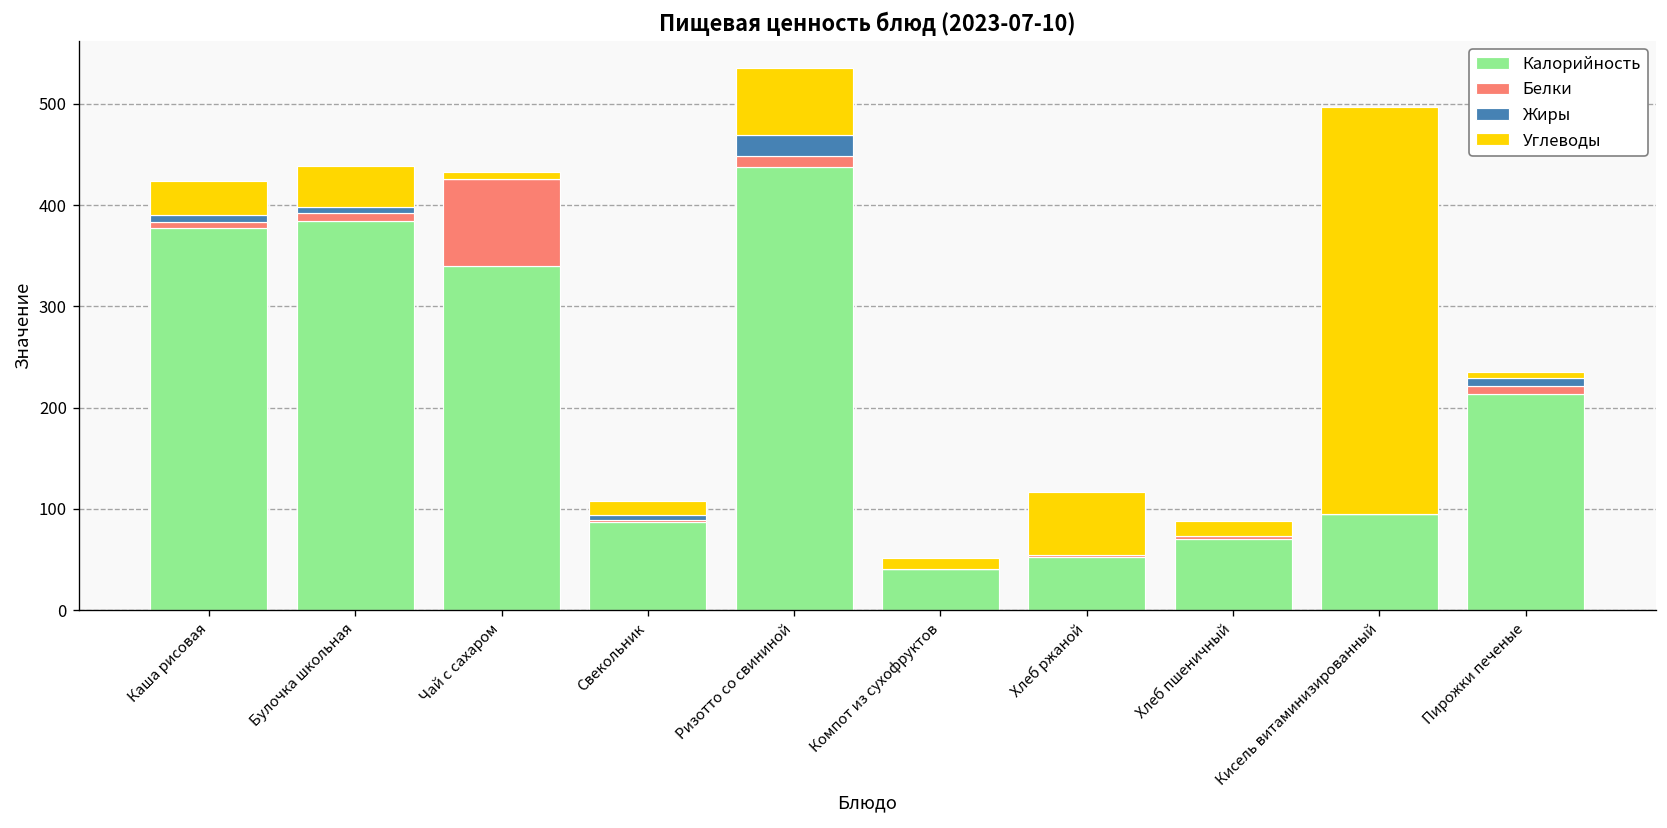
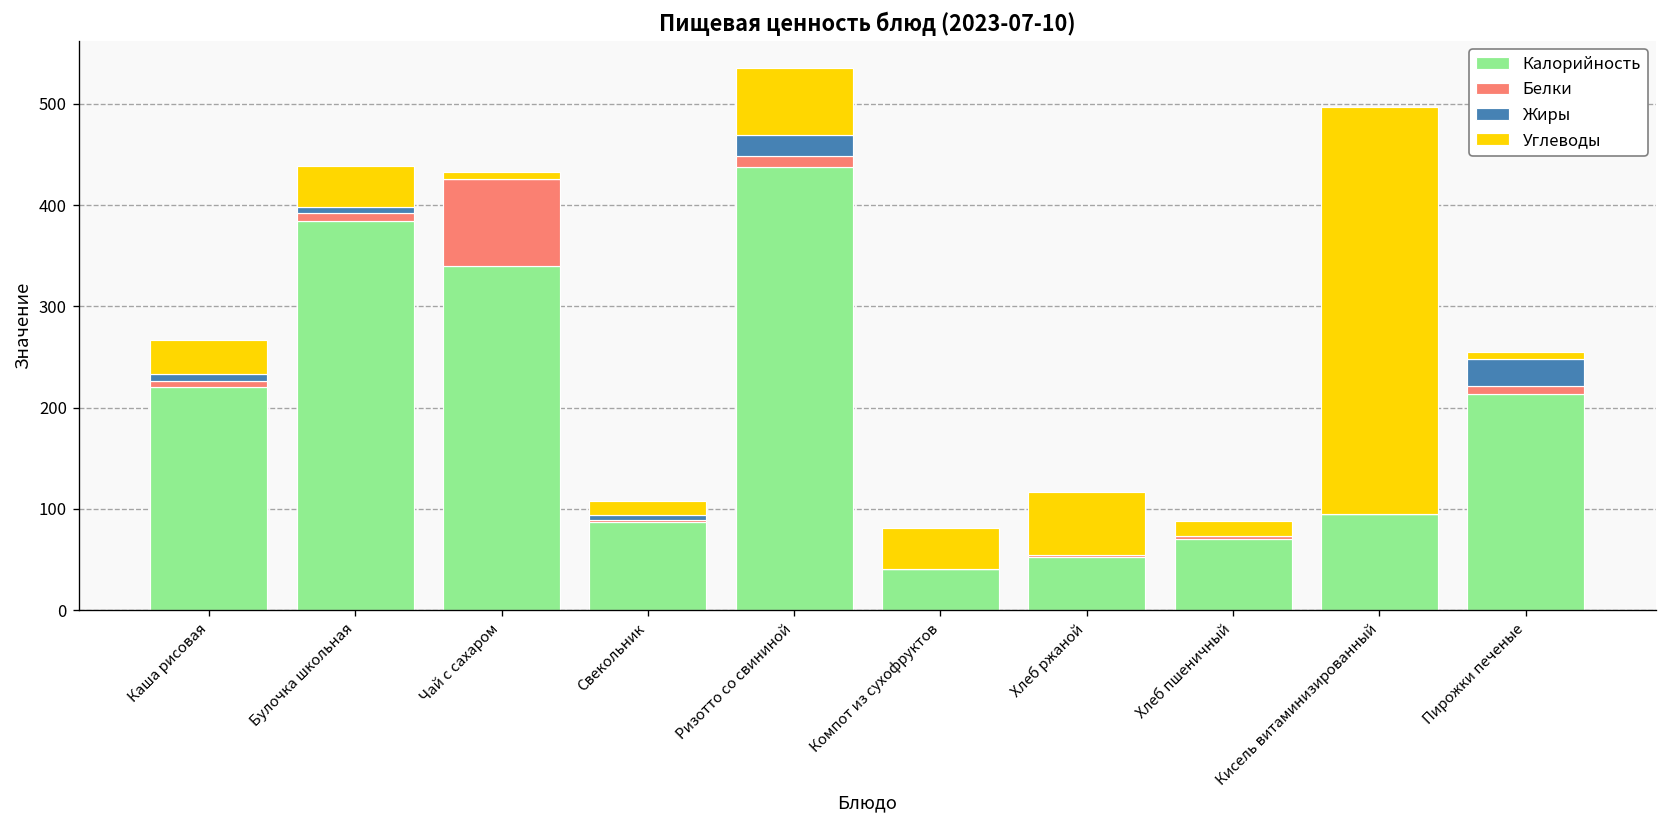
Калорийность, Каша рисовая: 380 -> 220
Углеводы, Компот из сухофруктов: 10 -> 40
Жиры, Пирожки печеные: 10 -> 30
